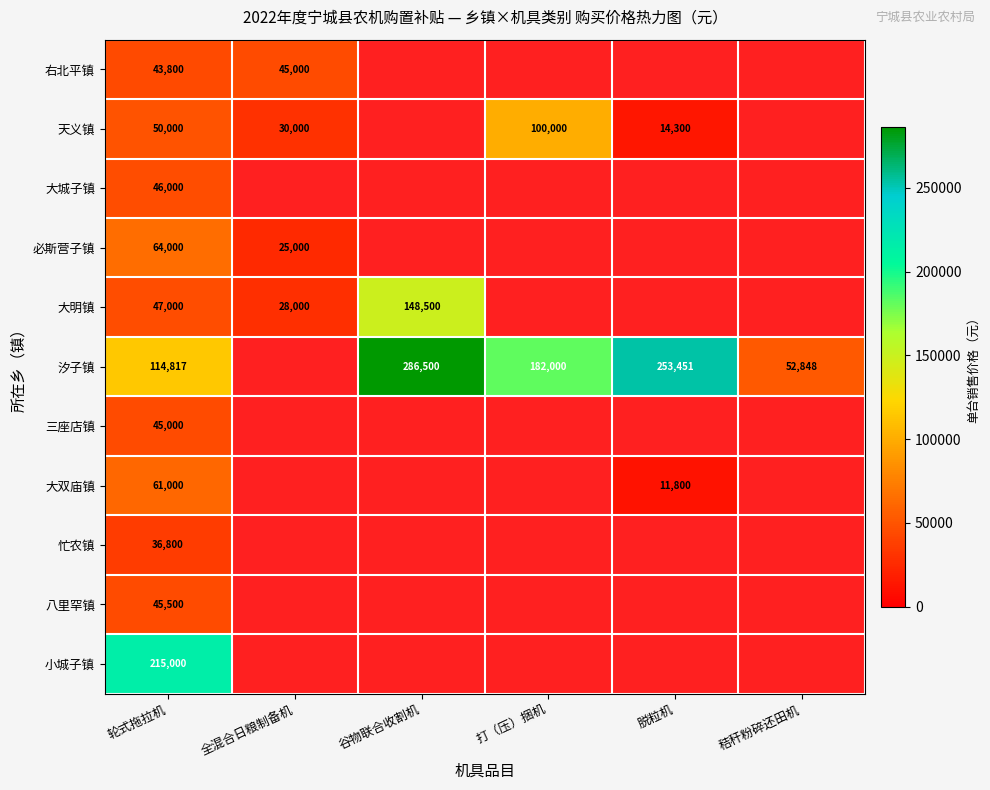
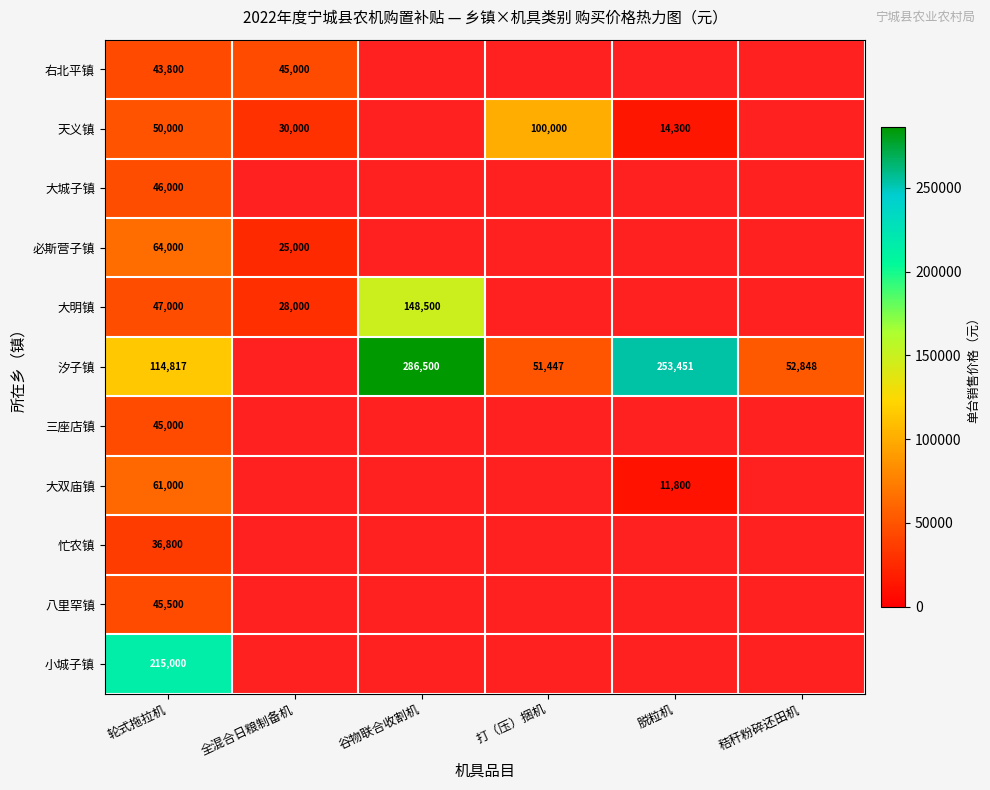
汐子镇, 打（压）捆机: 182,000 -> 51,447
